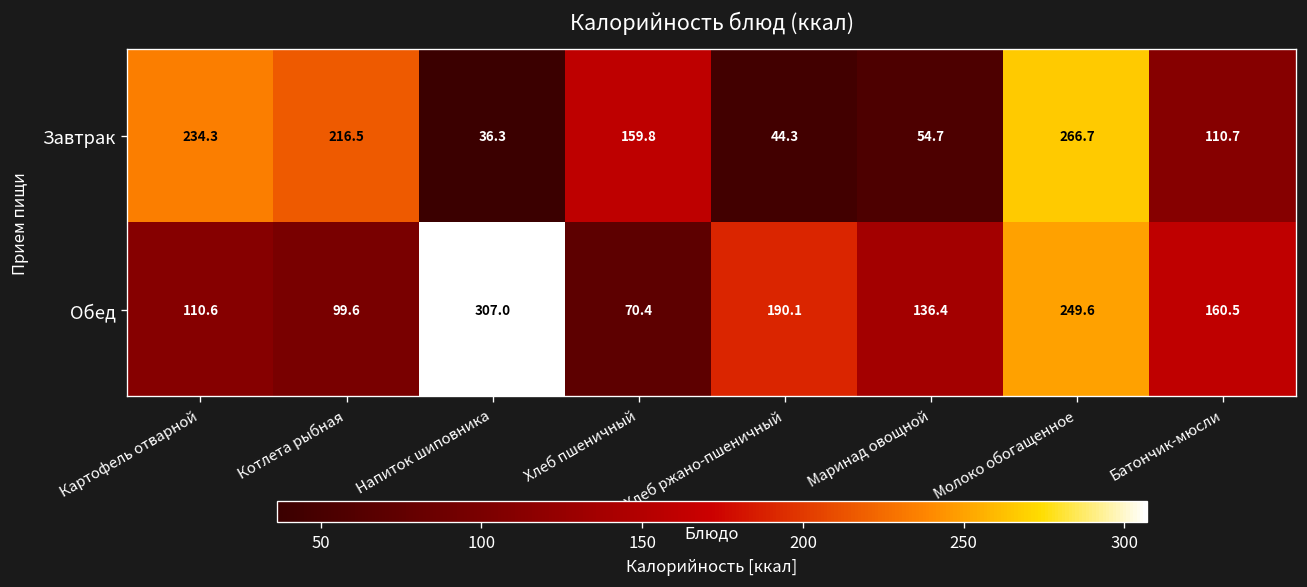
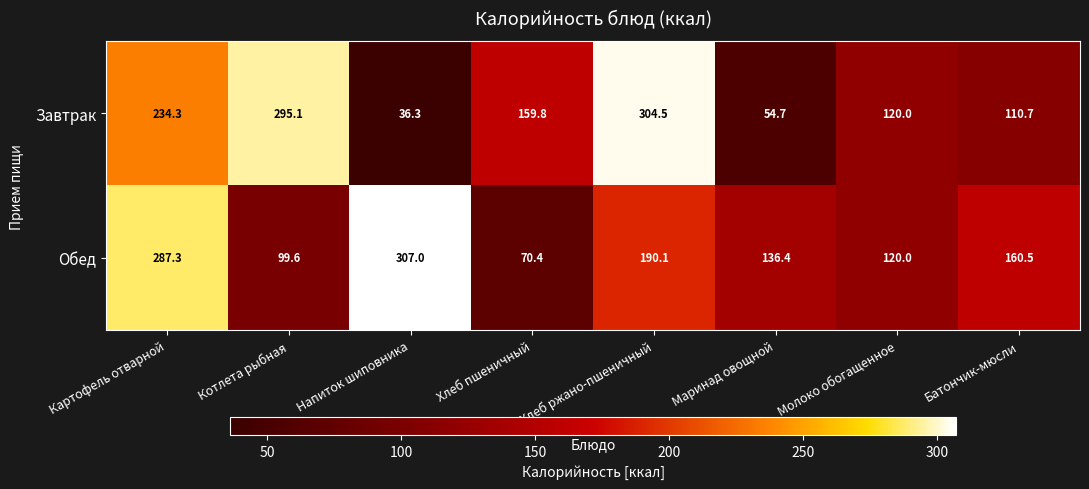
Завтрак, Котлета рыбная: 216.5 -> 295.1
Завтрак, Хлеб ржано-пшеничный: 44.3 -> 304.5
Завтрак, Молоко обогащенное: 266.7 -> 120.0
Обед, Картофель отварной: 110.6 -> 287.3
Обед, Молоко обогащенное: 249.6 -> 120.0
